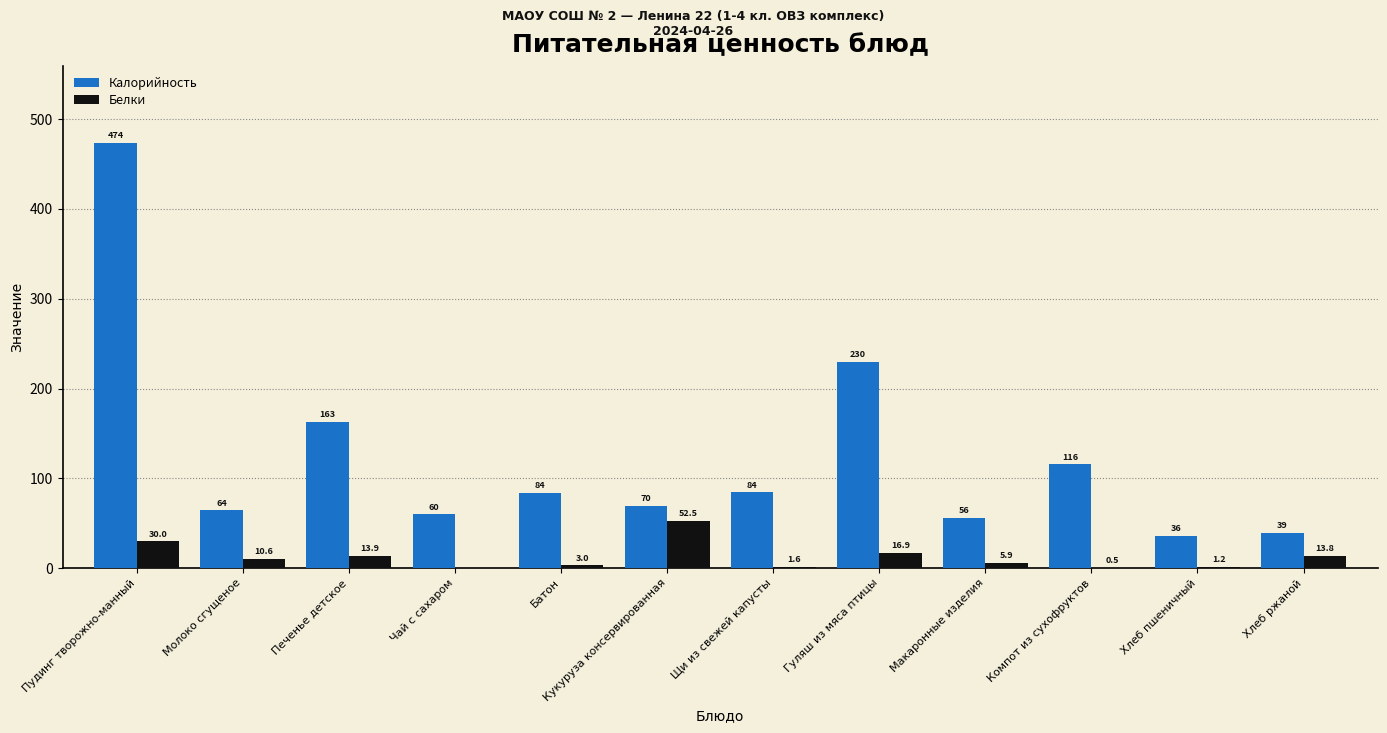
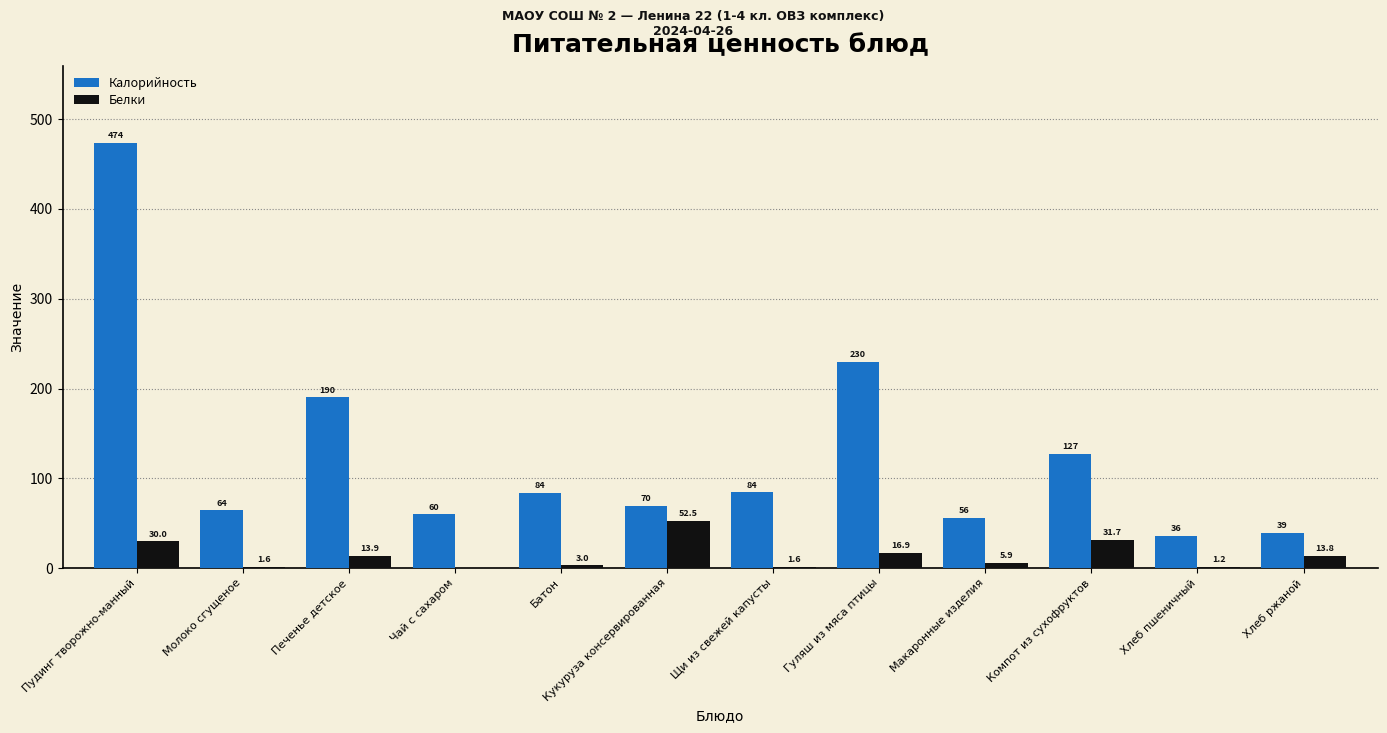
Белки, Молоко сгущеное: 10.6 -> 1.6
Калорийность, Печенье детское: 163 -> 190
Калорийность, Компот из сухофруктов: 116 -> 127
Белки, Компот из сухофруктов: 0.5 -> 31.7
